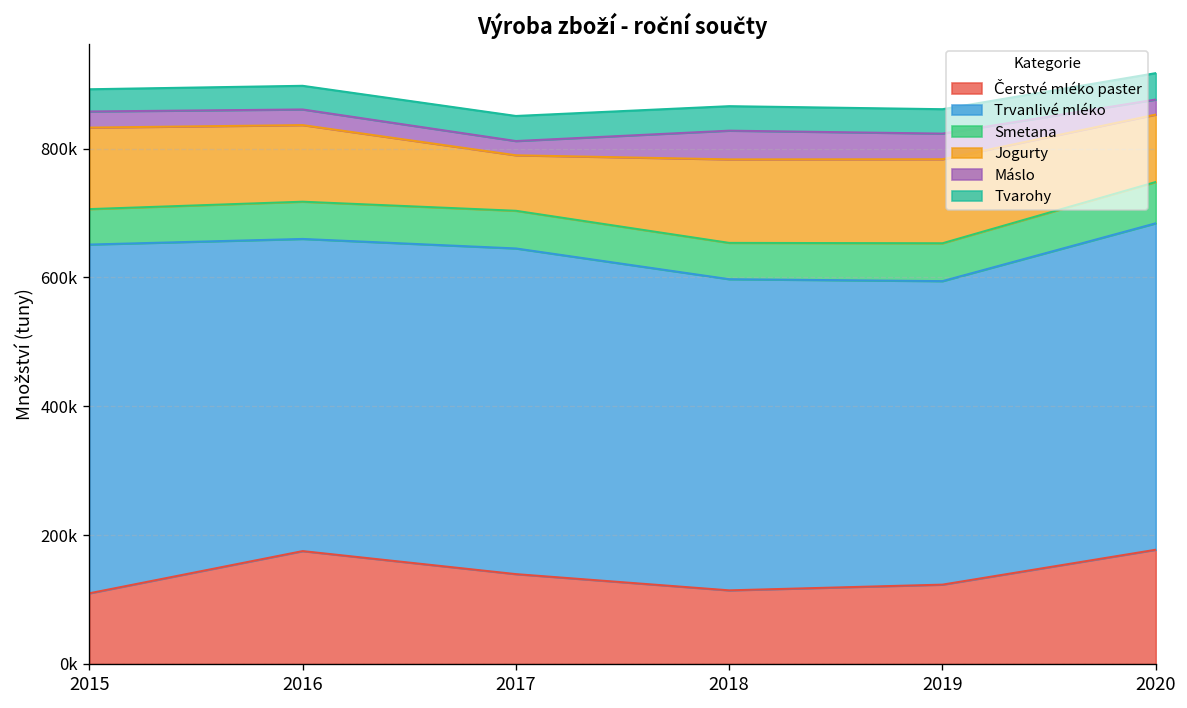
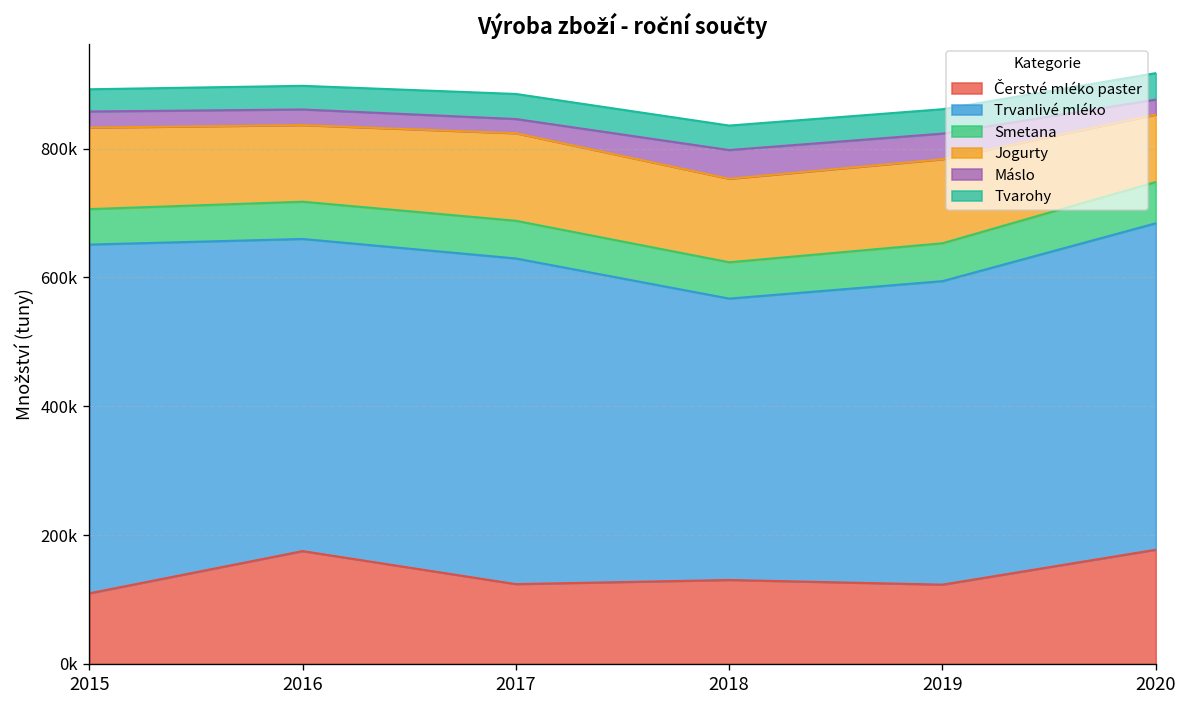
Čerstvé mléko paster, 2017: 140000 -> 120000
Jogurty, 2017: 90000 -> 140000
Čerstvé mléko paster, 2018: 110000 -> 130000
Trvanlivé mléko, 2018: 480000 -> 440000
